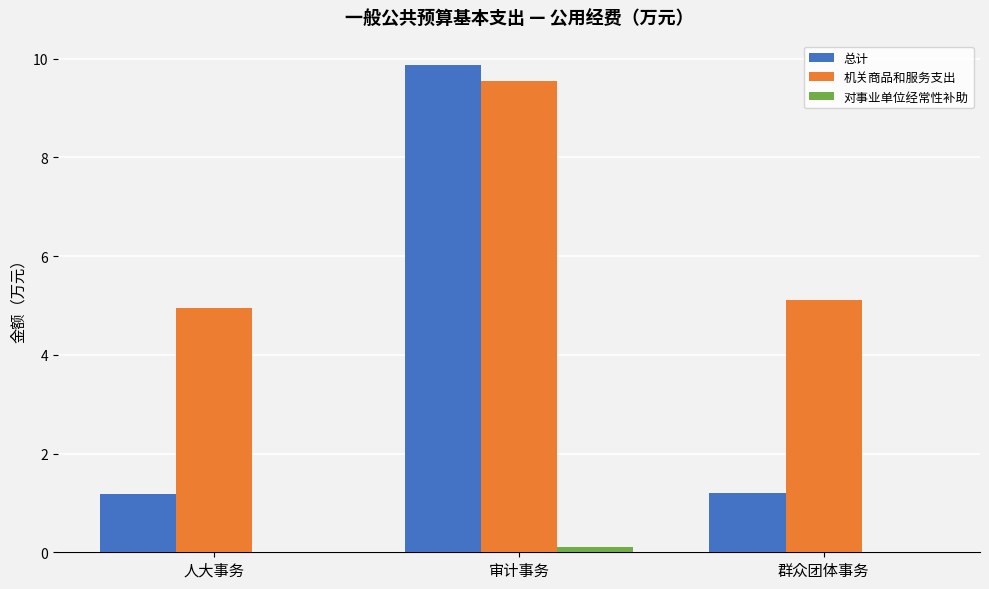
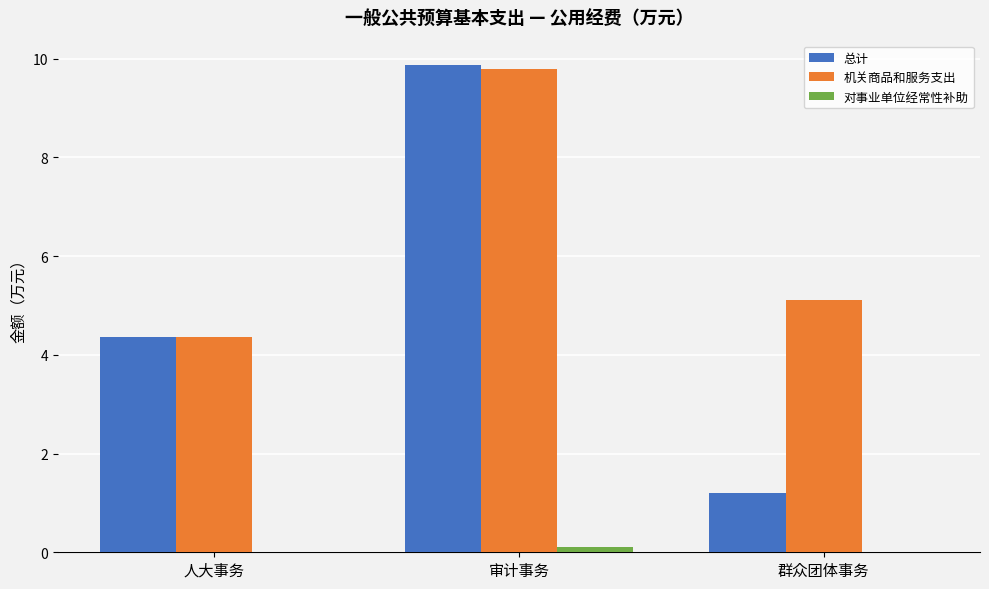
总计, 人大事务: 1.2 -> 4.4
机关商品和服务支出, 人大事务: 5.0 -> 4.4
机关商品和服务支出, 审计事务: 9.5 -> 9.8
